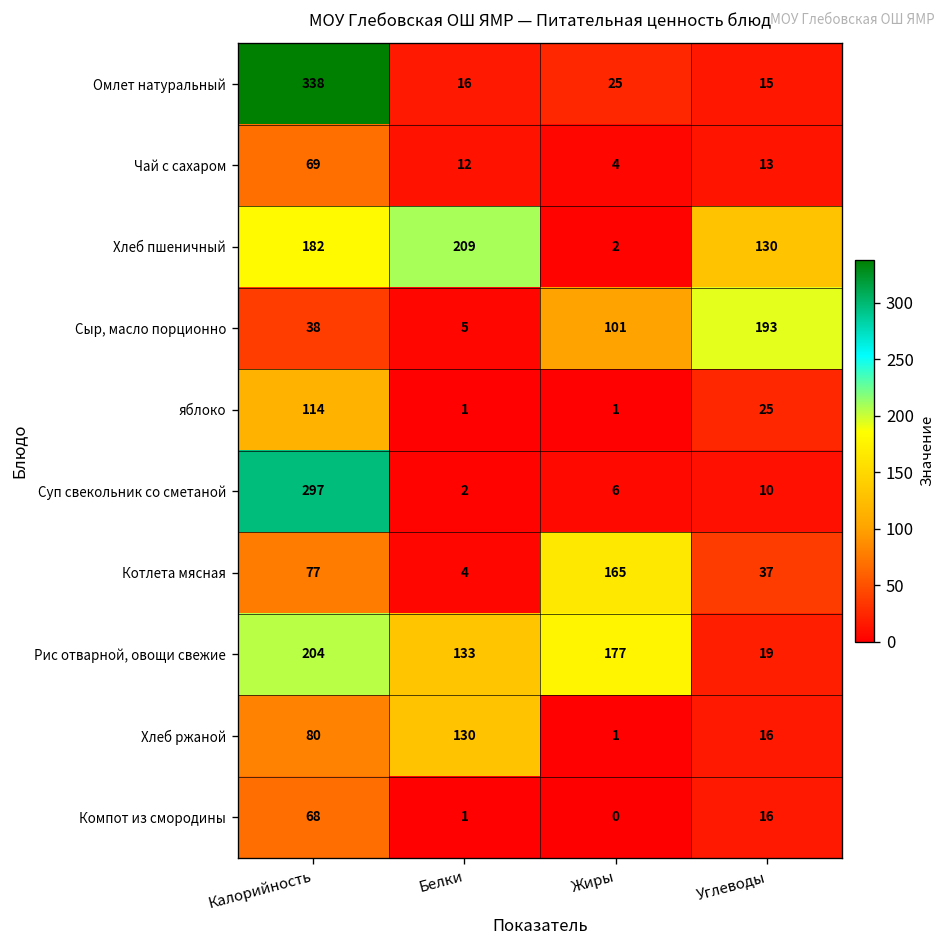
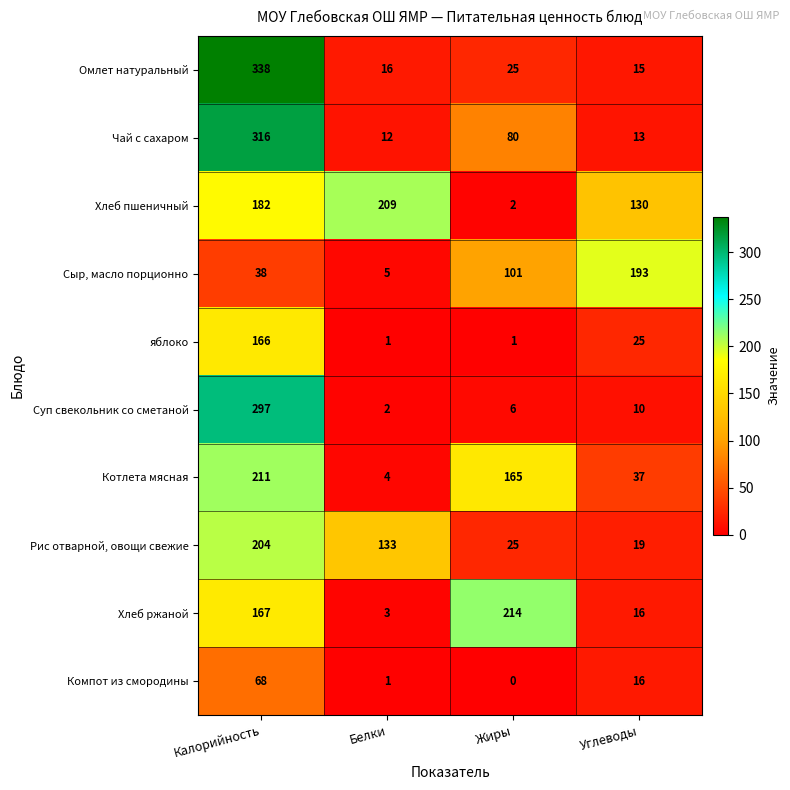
Чай с сахаром, Калорийность: 69 -> 316
Чай с сахаром, Жиры: 4 -> 80
яблоко, Калорийность: 114 -> 166
Котлета мясная, Калорийность: 77 -> 211
Рис отварной, овощи свежие, Жиры: 177 -> 25
Хлеб ржаной, Калорийность: 80 -> 167
Хлеб ржаной, Белки: 130 -> 3
Хлеб ржаной, Жиры: 1 -> 214
